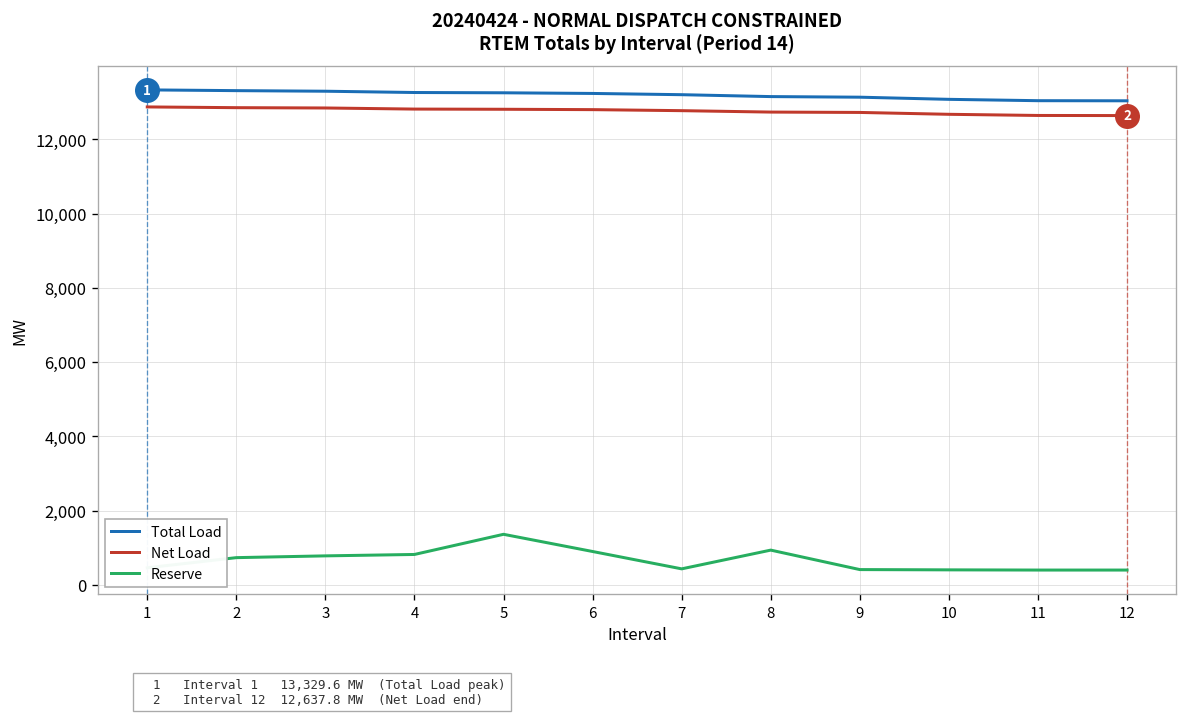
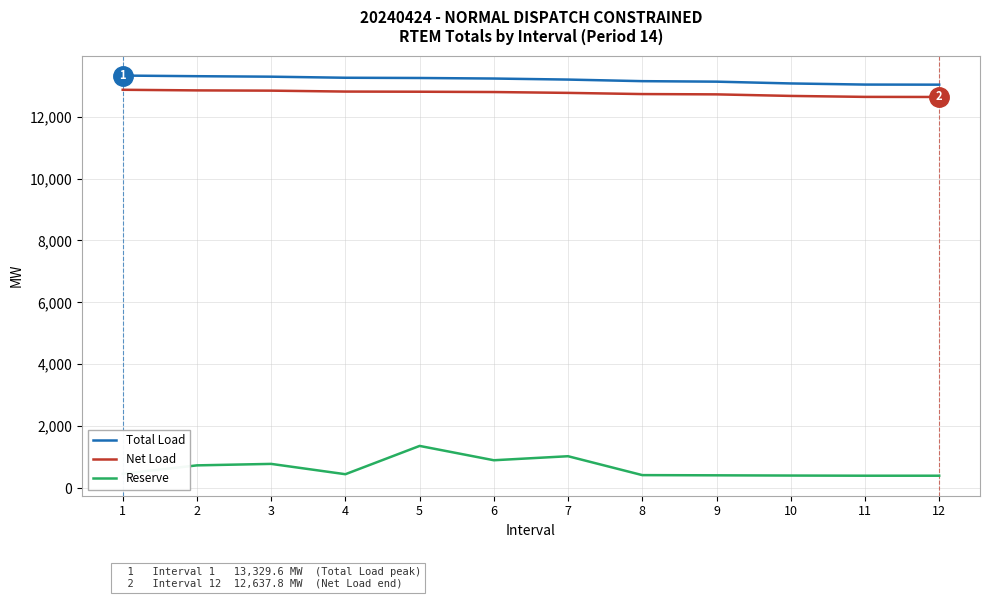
Reserve, 4: 800 -> 400
Reserve, 7: 400 -> 1,000
Reserve, 8: 900 -> 400
